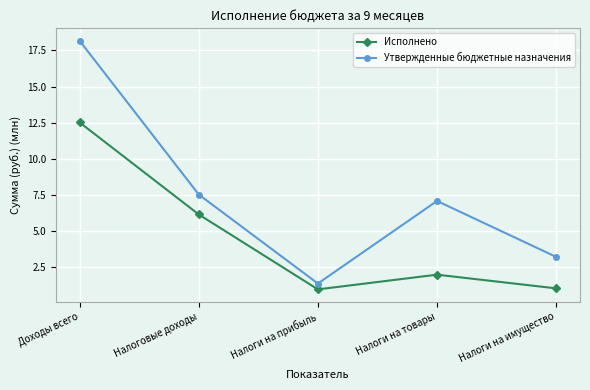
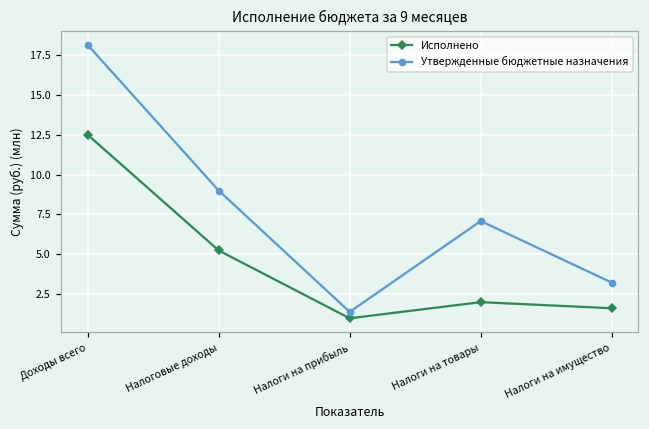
Исполнено, Налоговые доходы: 6.1 -> 5.2
Утвержденные бюджетные назначения, Налоговые доходы: 7.5 -> 9.0
Исполнено, Налоги на имущество: 1.0 -> 1.6
